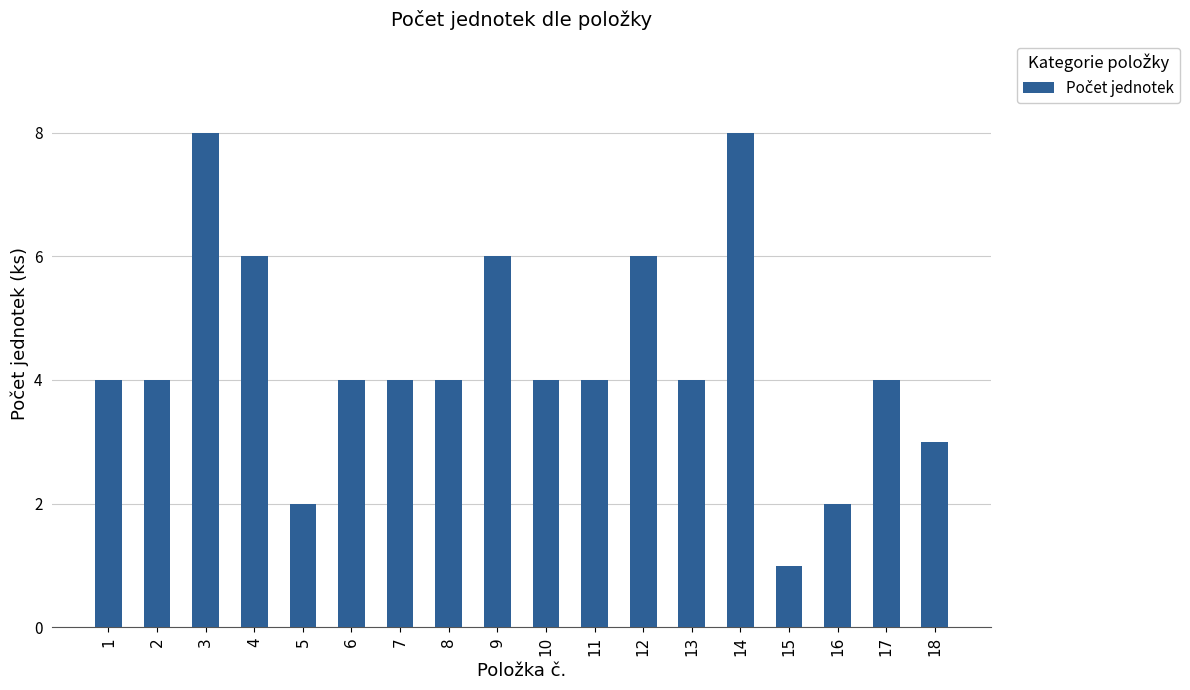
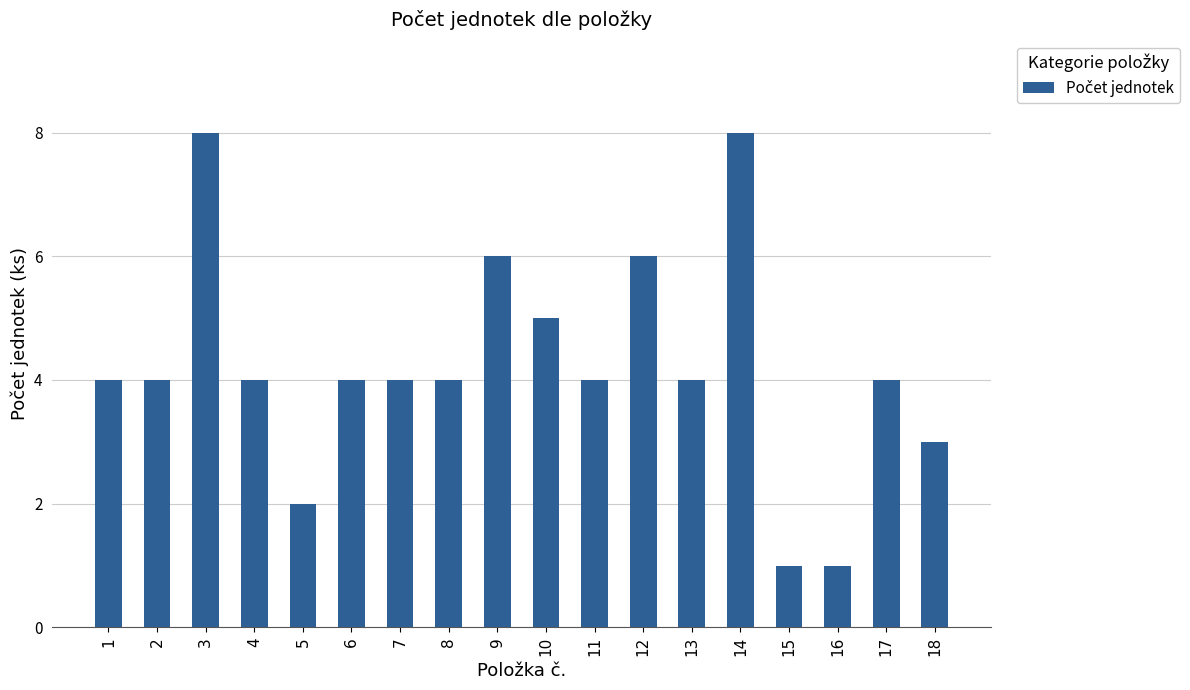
4: 6 -> 4
10: 4 -> 5
16: 2 -> 1
